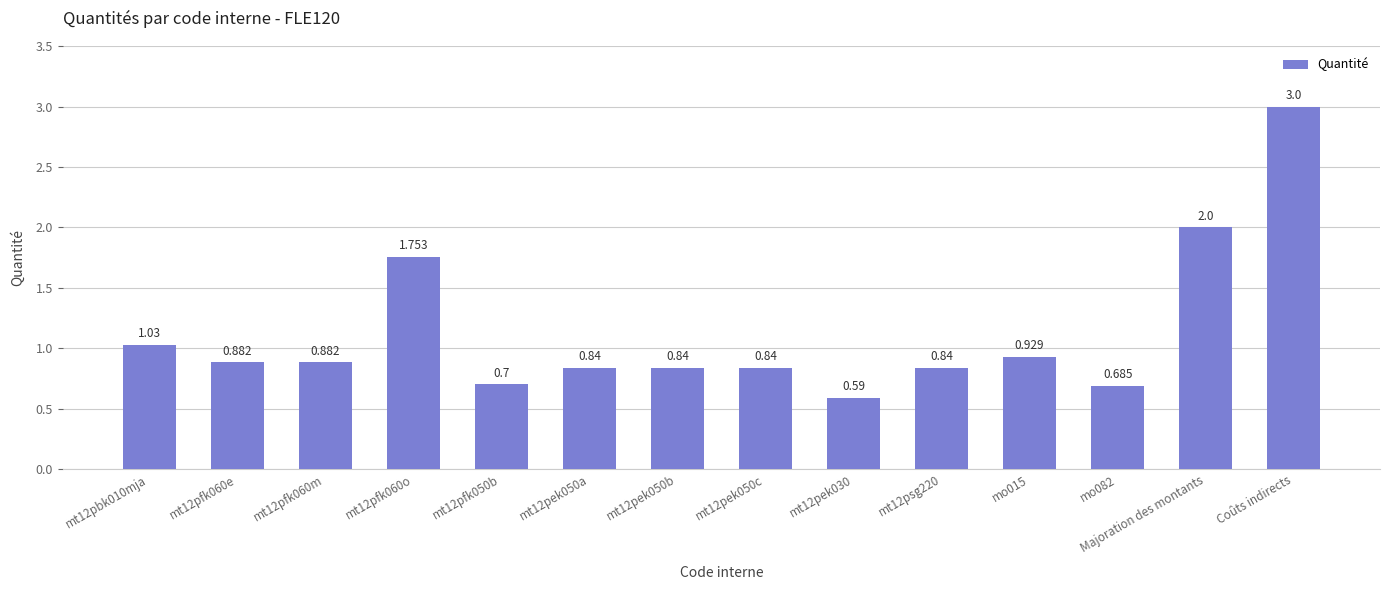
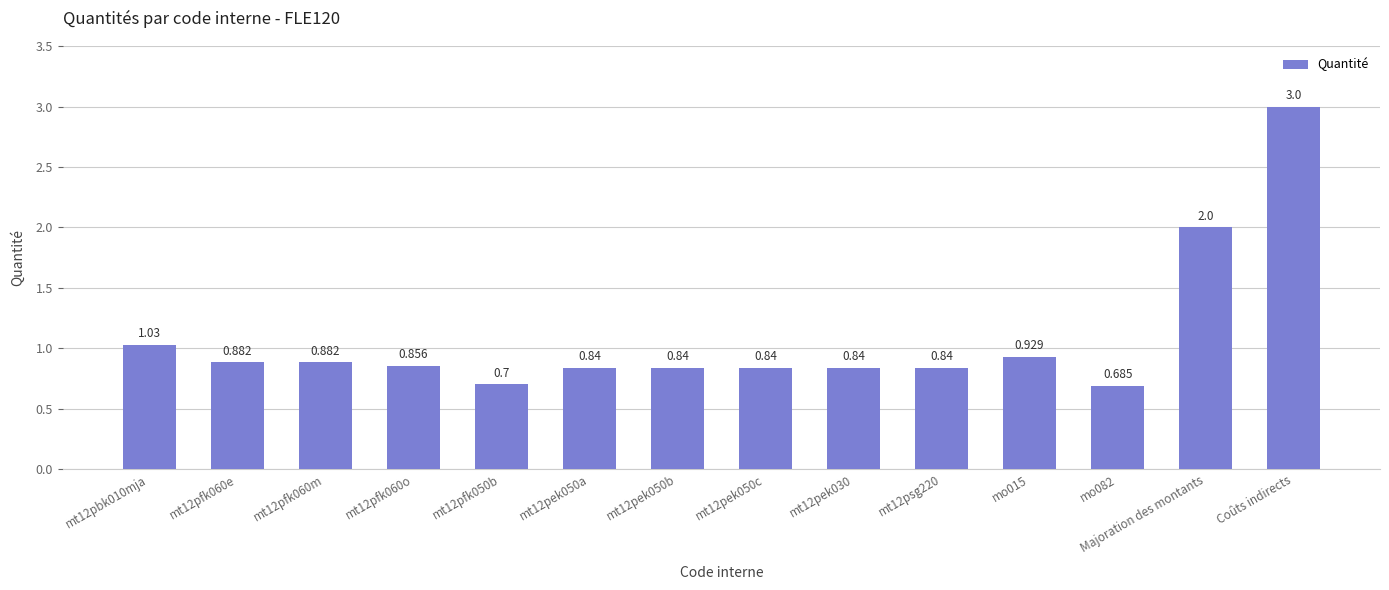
mt12pfk060o: 1.753 -> 0.856
mt12pek030: 0.59 -> 0.84
